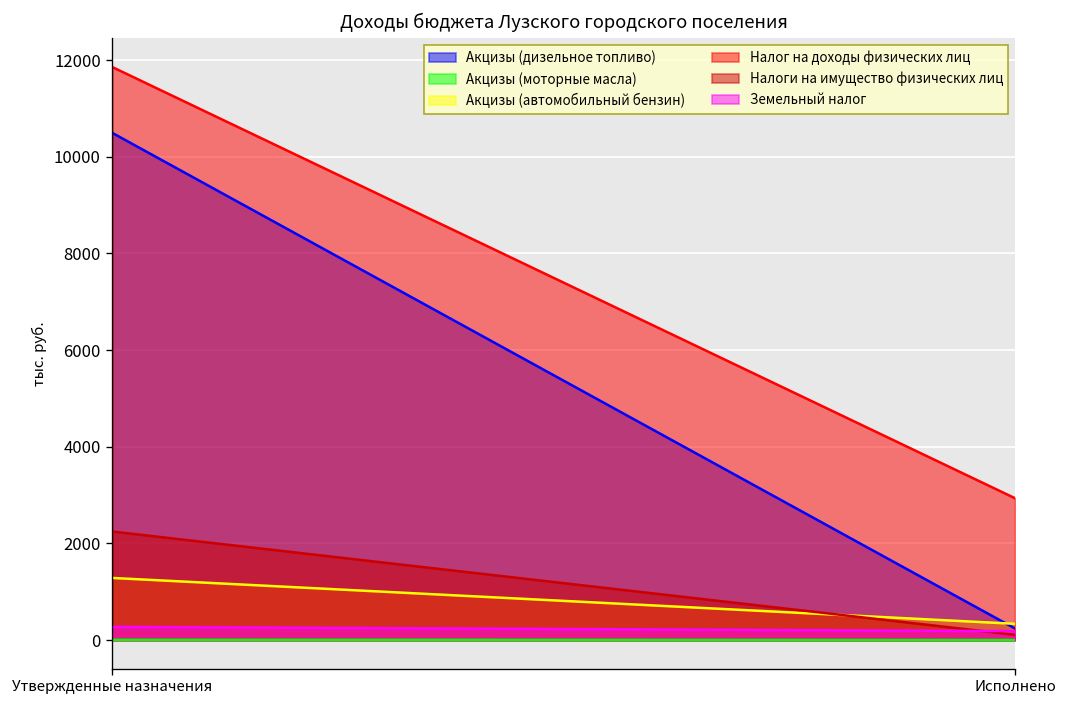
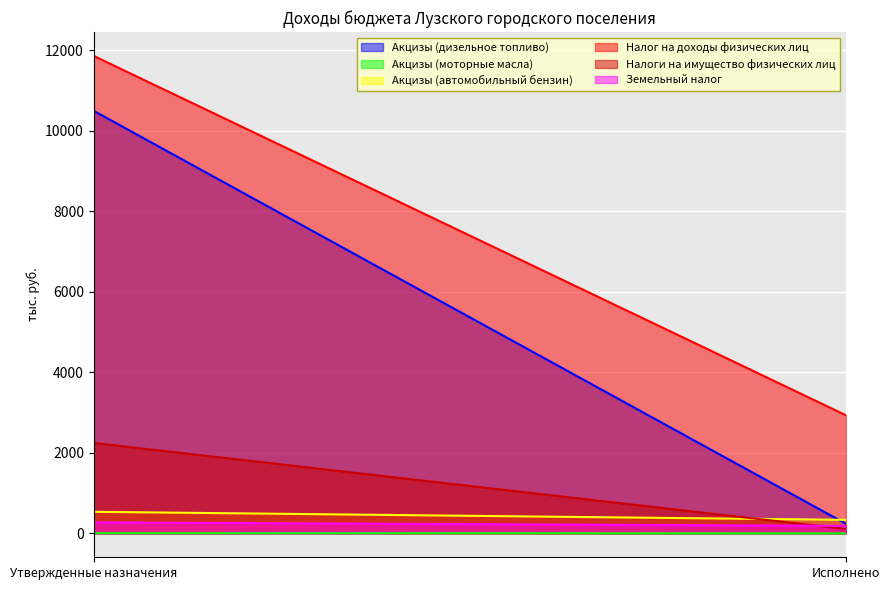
Акцизы (автомобильный бензин), Утвержденные назначения: 1300 -> 500
